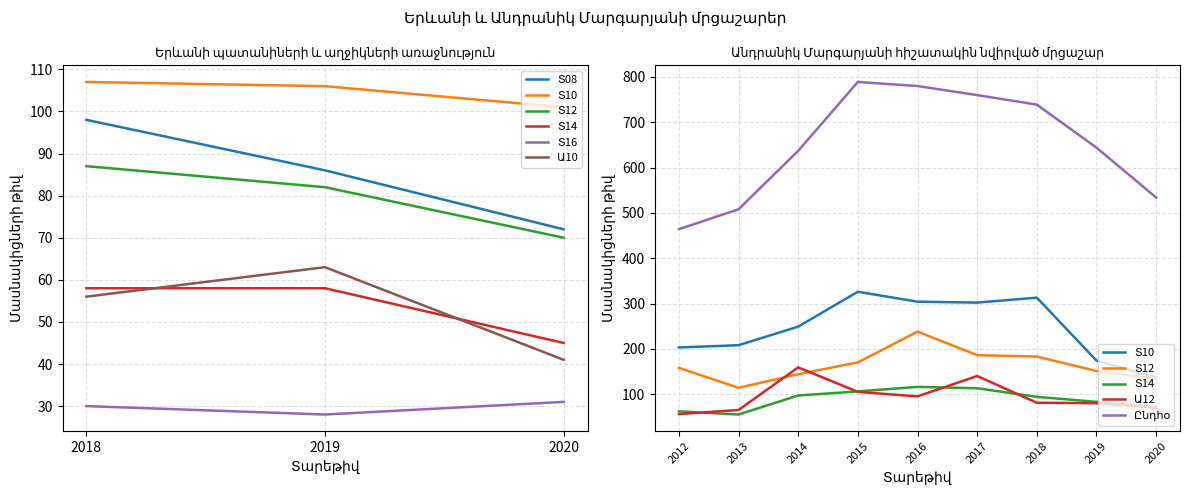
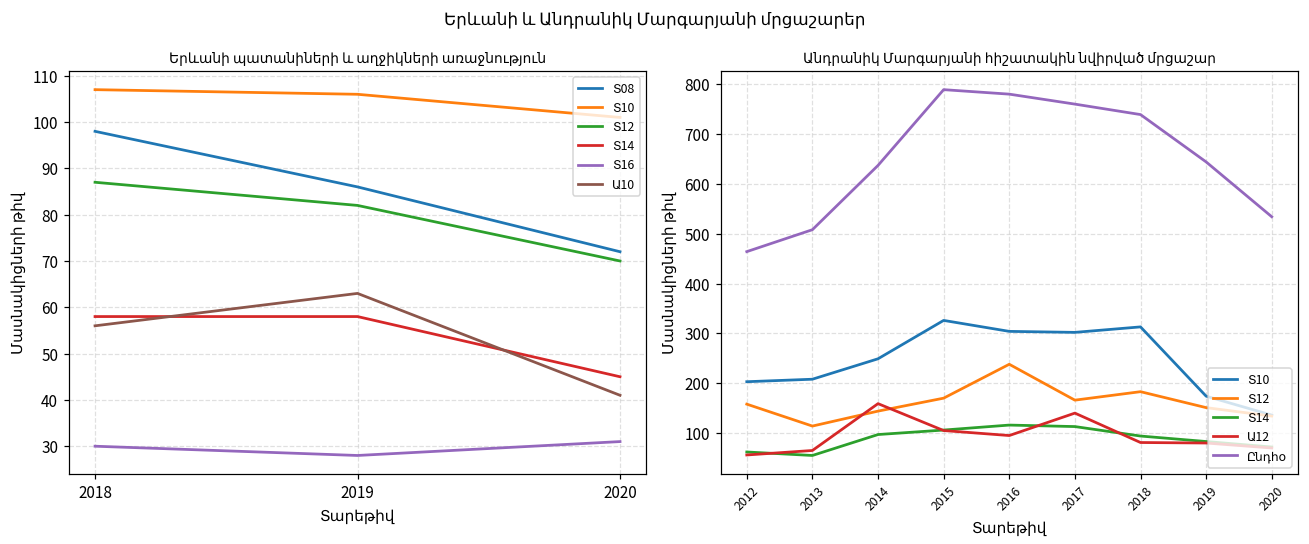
Անդրանիկ Մարգարյանի հիշատակին նվիրված մրցաշար, Տ12, 2017: 190 -> 170
